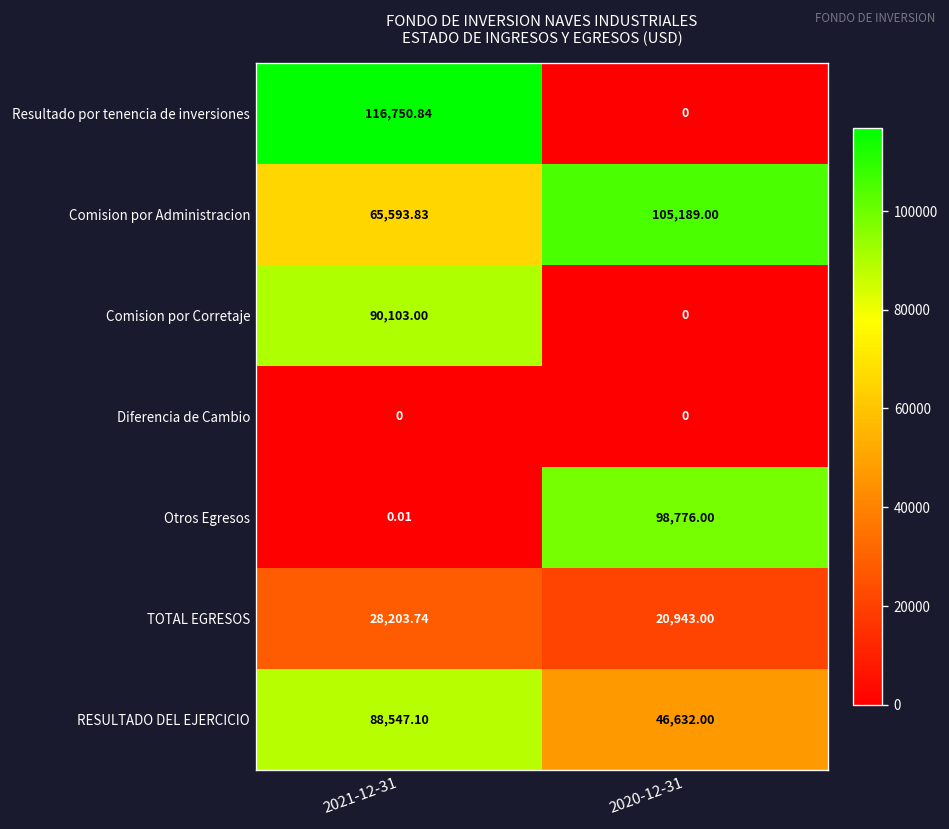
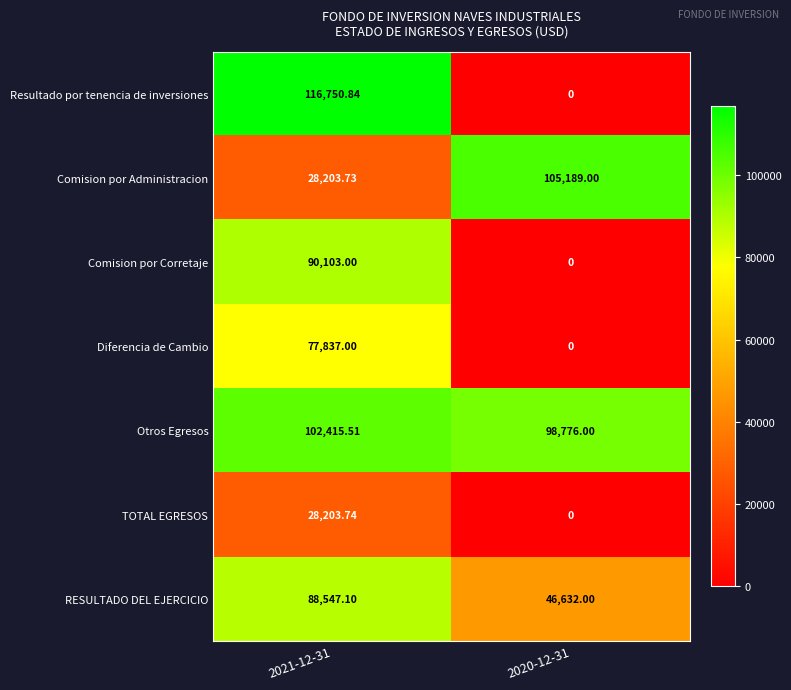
Comision por Administracion, 2021-12-31: 65,593.83 -> 28,203.73
Diferencia de Cambio, 2021-12-31: 0 -> 77,837.00
Otros Egresos, 2021-12-31: 0.01 -> 102,415.51
TOTAL EGRESOS, 2020-12-31: 20,943.00 -> 0
